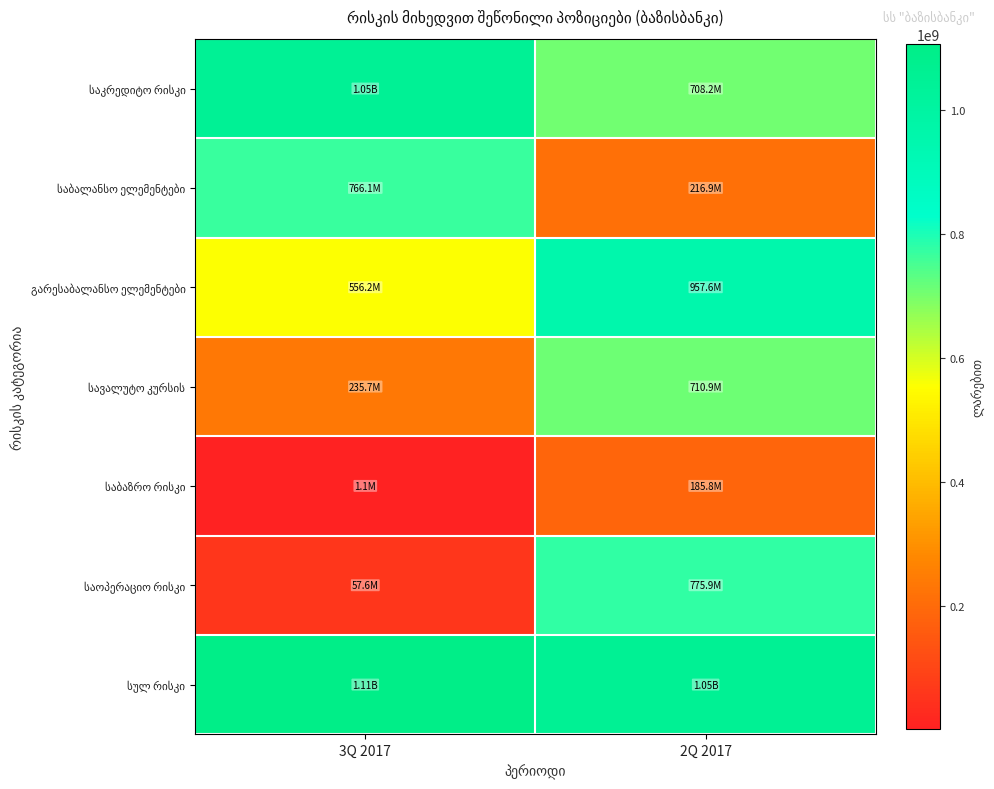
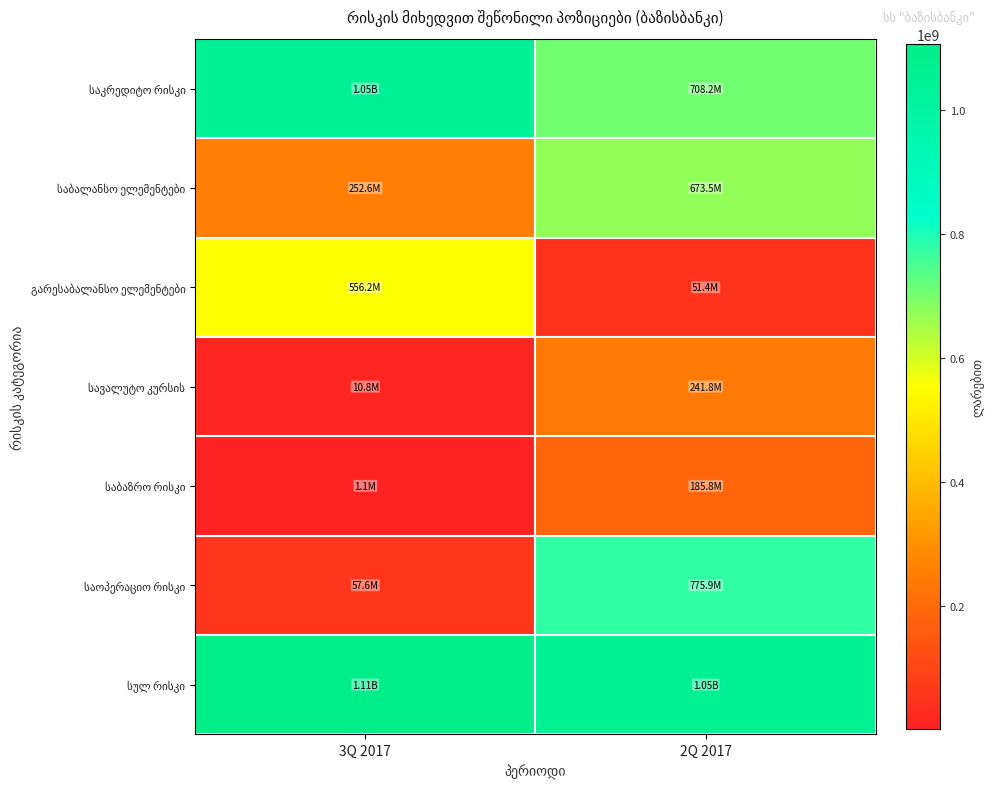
საბალანსო ელემენტები, 3Q 2017: 766.1M -> 252.6M
საბალანსო ელემენტები, 2Q 2017: 216.9M -> 673.5M
გარესაბალანსო ელემენტები, 2Q 2017: 957.6M -> 51.4M
სავალუტო კურსის, 3Q 2017: 235.7M -> 10.8M
სავალუტო კურსის, 2Q 2017: 710.9M -> 241.8M
